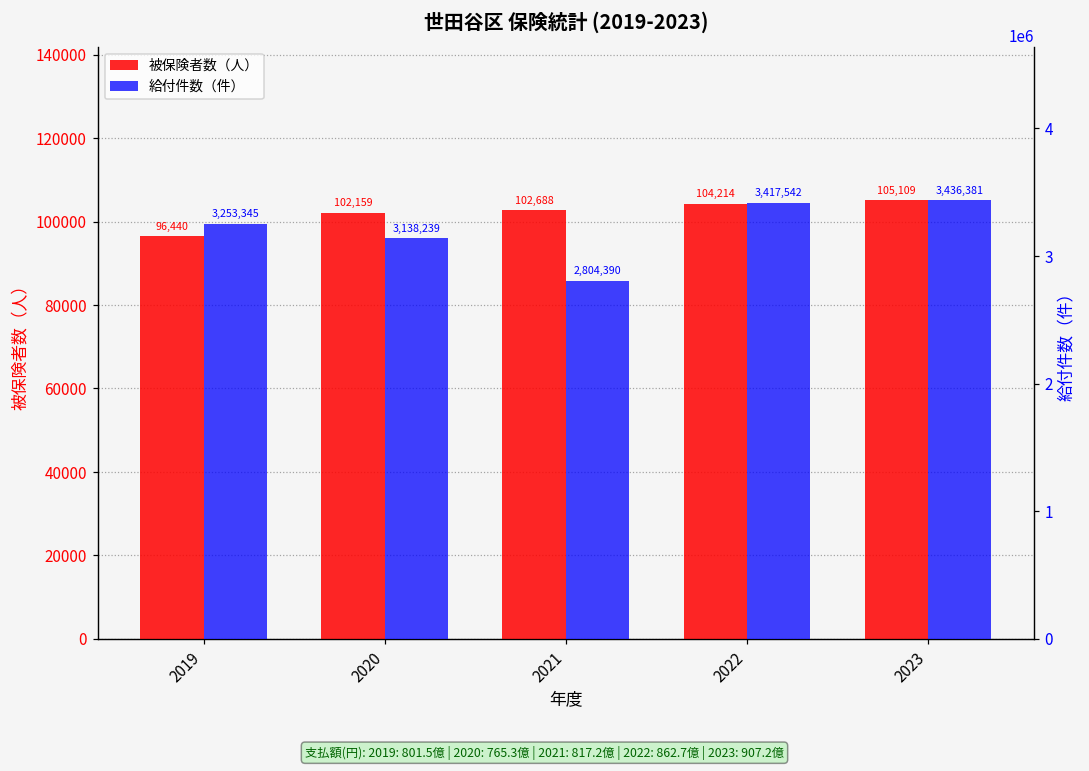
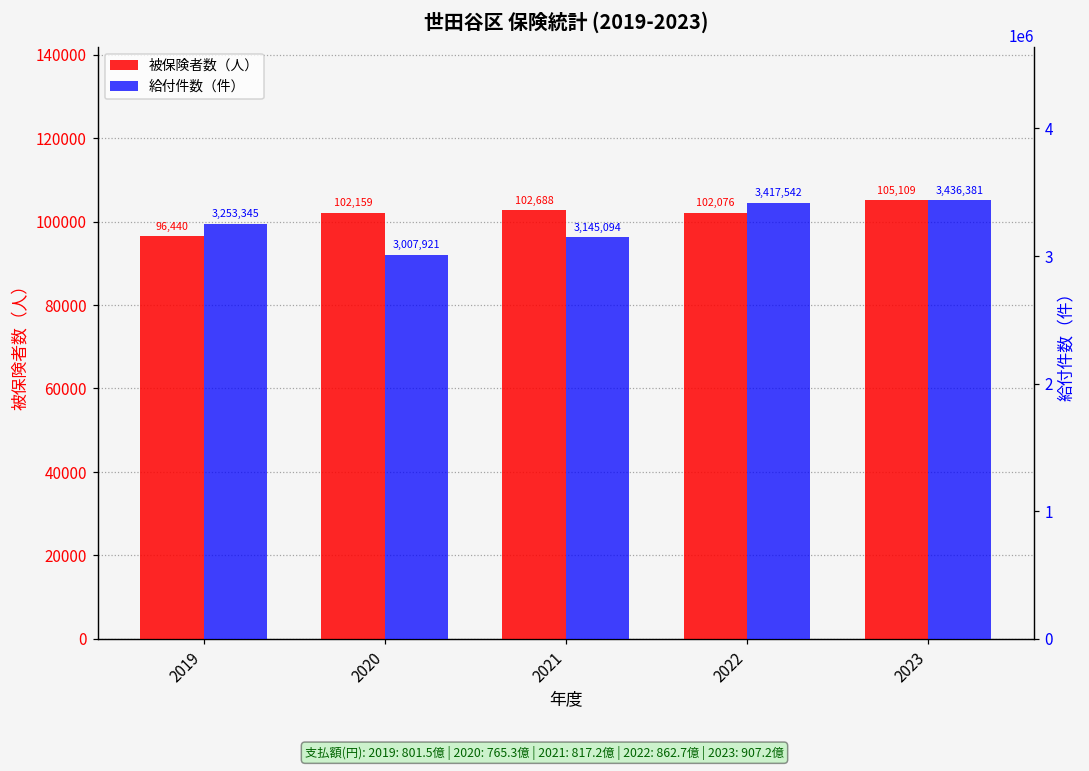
被保険者数（人）, 2022: 104,214 -> 102,076
給付件数（件）, 2020: 3,138,239 -> 3,007,921
給付件数（件）, 2021: 2,804,390 -> 3,145,094
